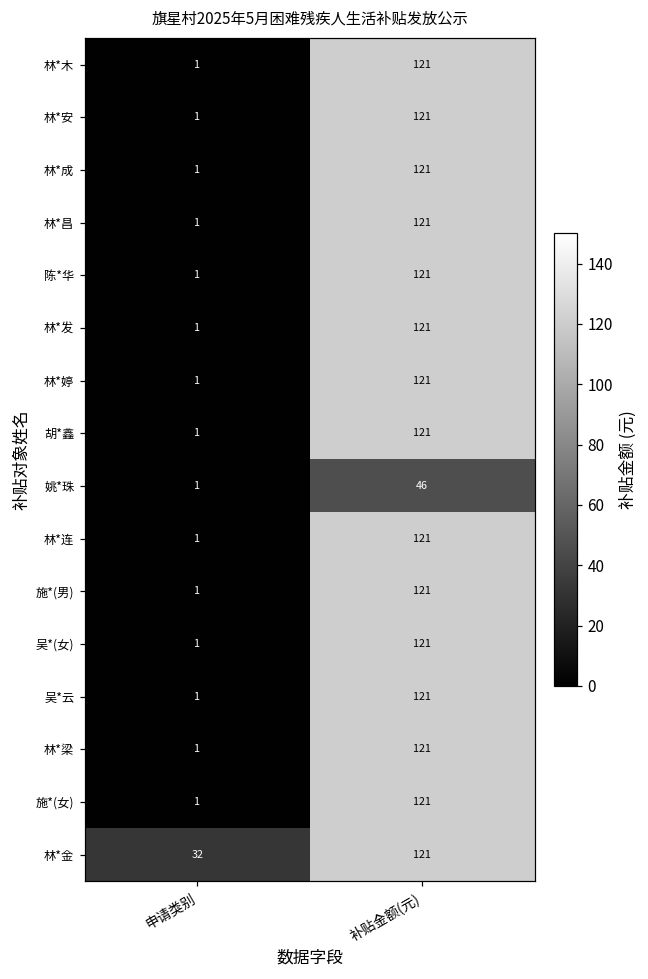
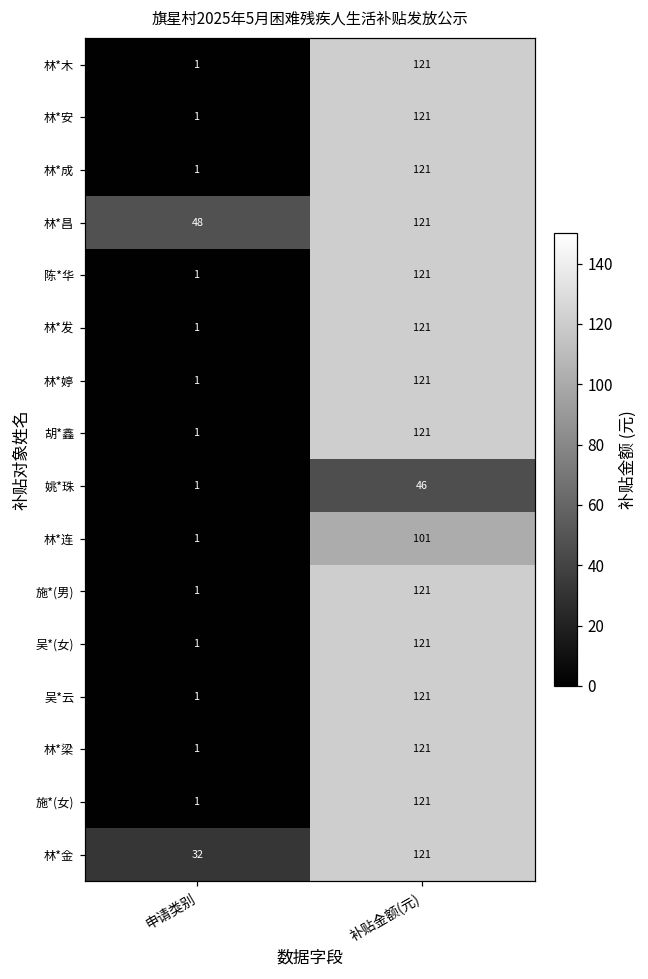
林*昌, 申请类别: 1 -> 48
林*连, 补贴金额(元): 121 -> 101
